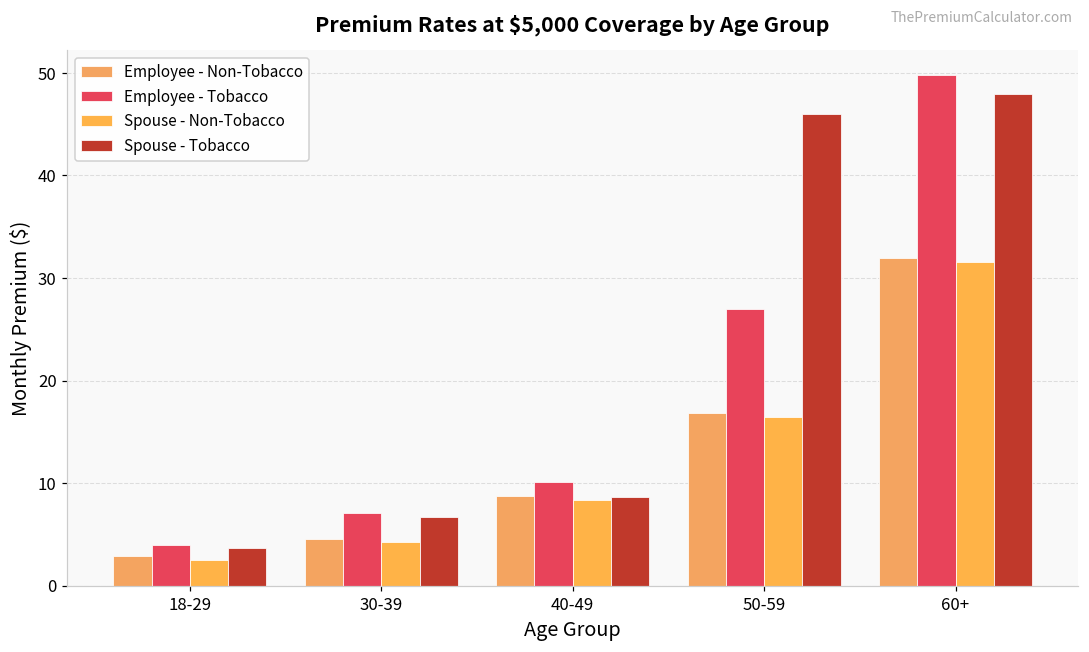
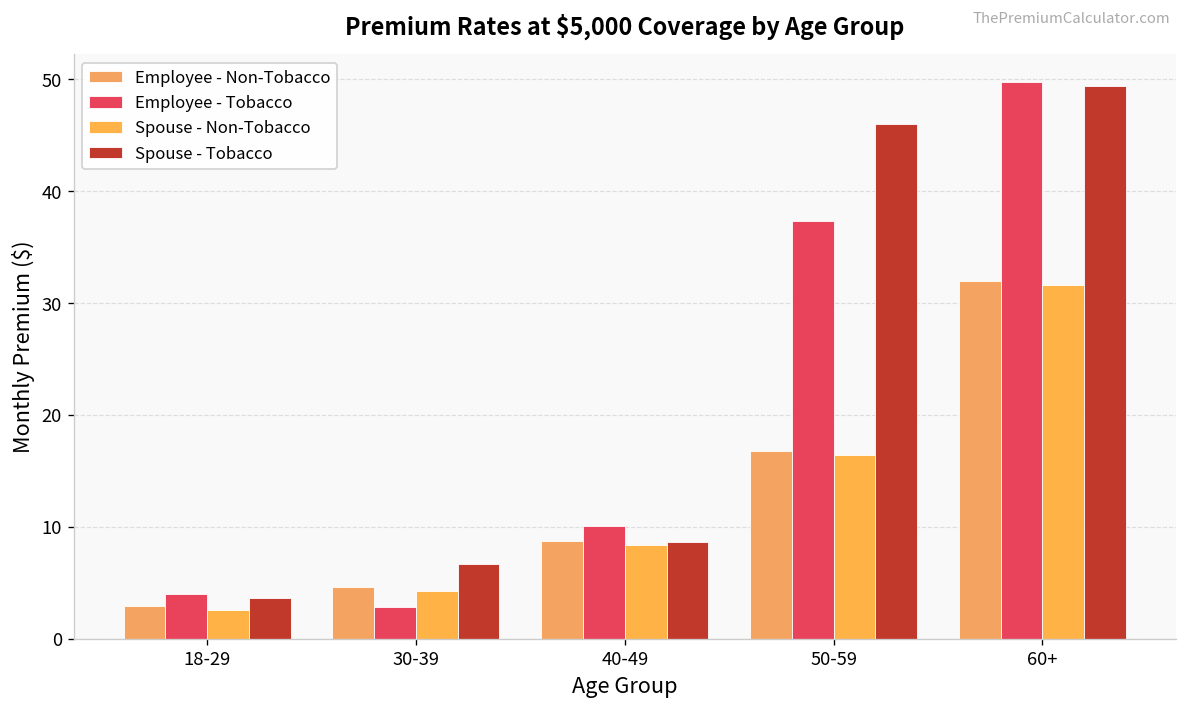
Employee - Tobacco, 30-39: 7 -> 3
Employee - Tobacco, 50-59: 27 -> 37
Spouse - Tobacco, 60+: 48 -> 49
